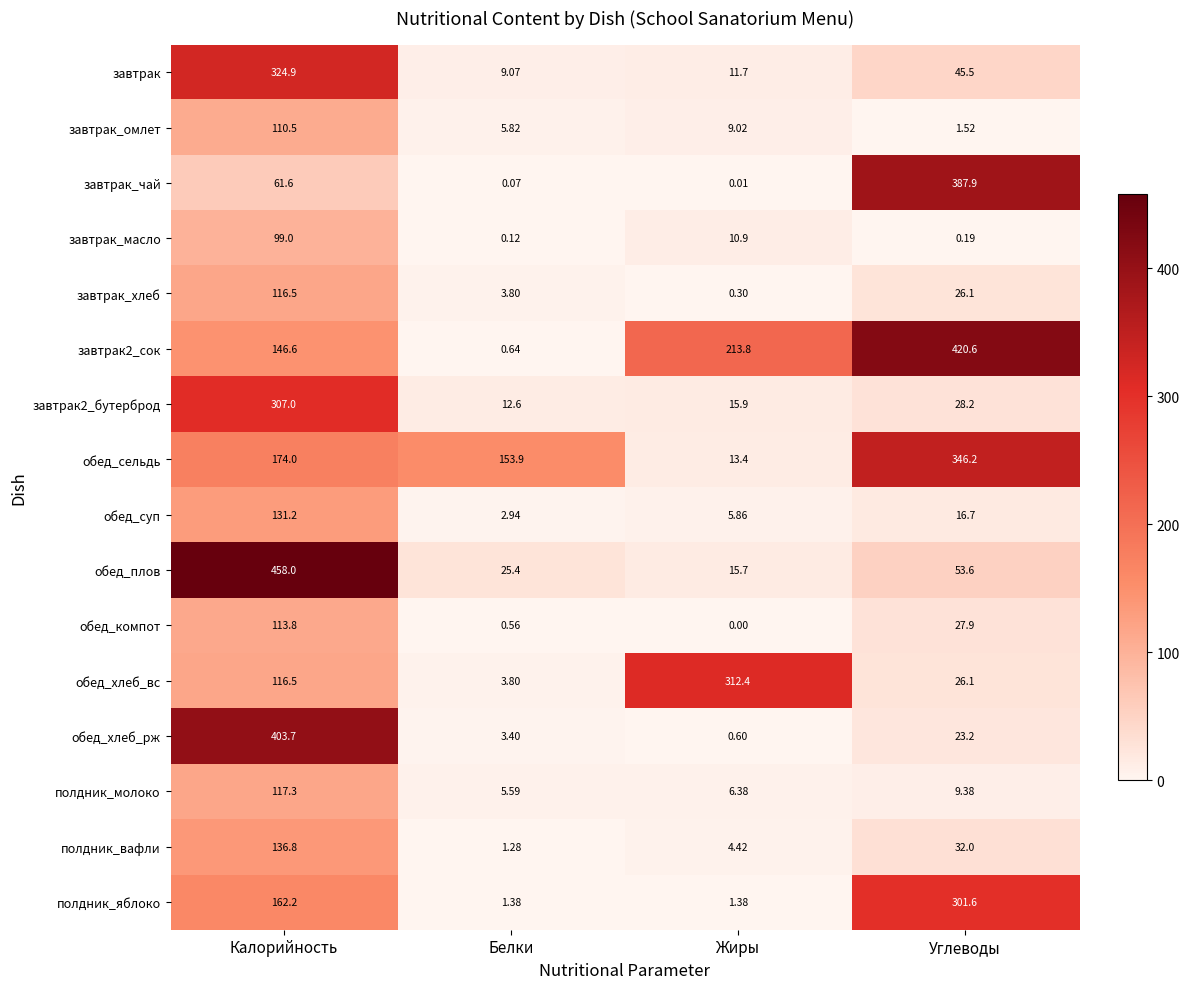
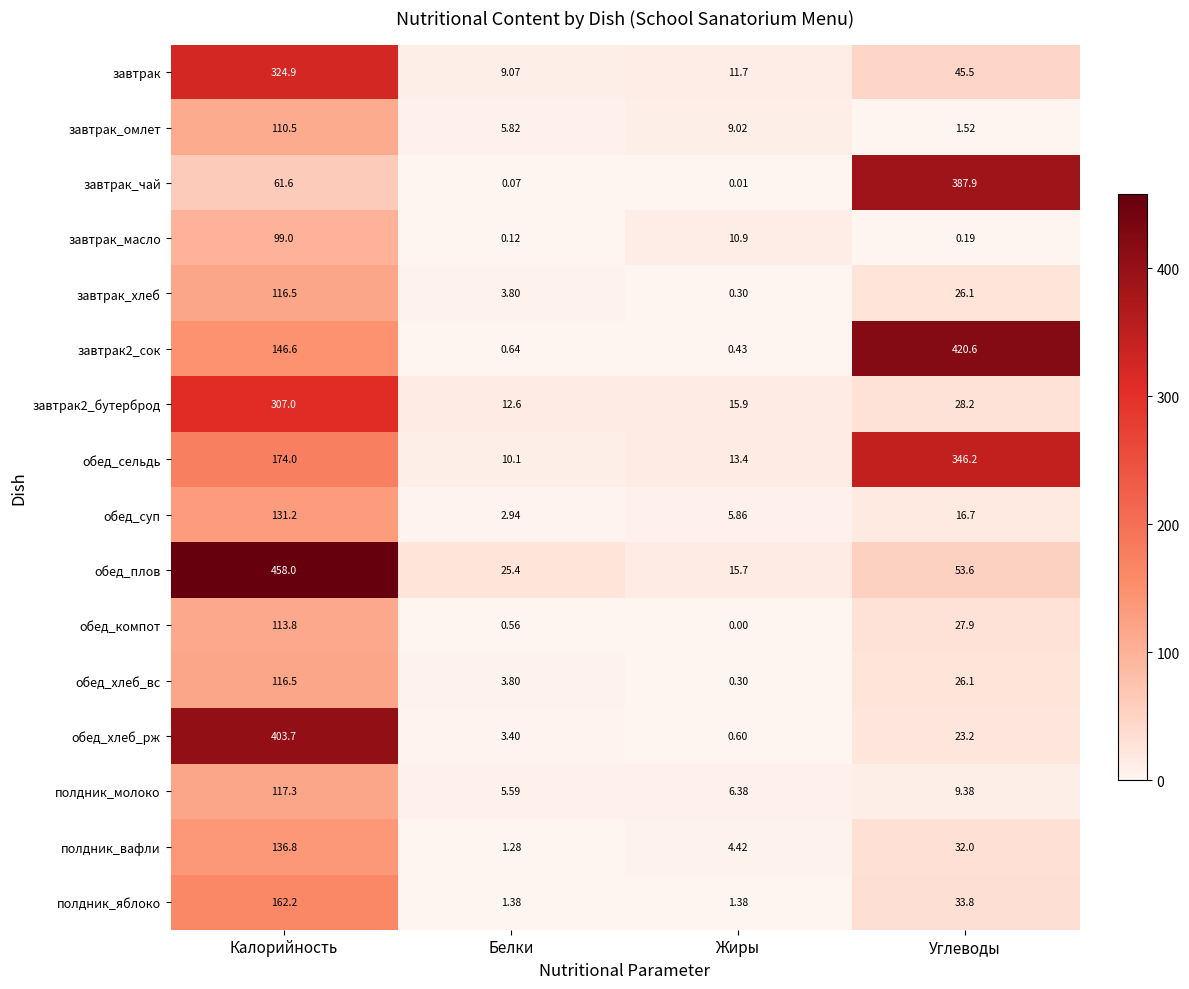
завтрак2_сок, Жиры: 213.8 -> 0.43
обед_сельдь, Белки: 153.9 -> 10.1
обед_хлеб_вс, Жиры: 312.4 -> 0.30
полдник_яблоко, Углеводы: 301.6 -> 33.8
